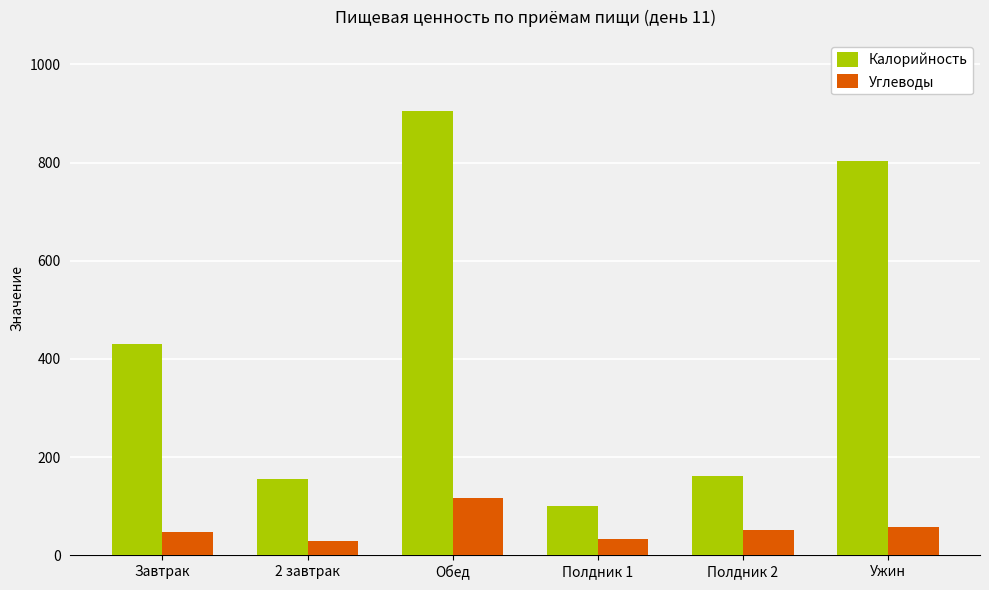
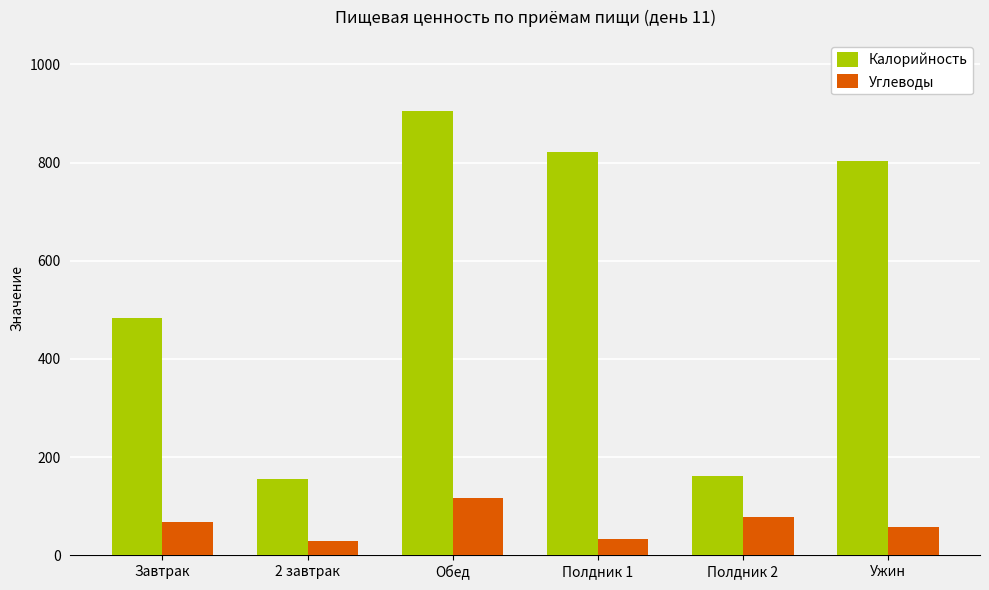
Калорийность, Завтрак: 430 -> 480
Углеводы, Завтрак: 50 -> 70
Калорийность, Полдник 1: 100 -> 820
Углеводы, Полдник 2: 50 -> 80
